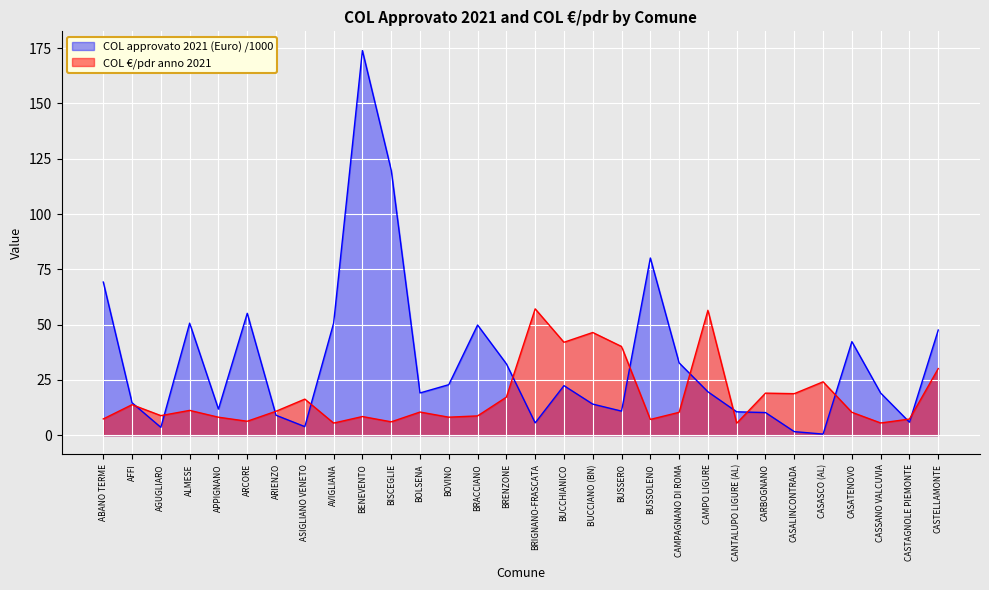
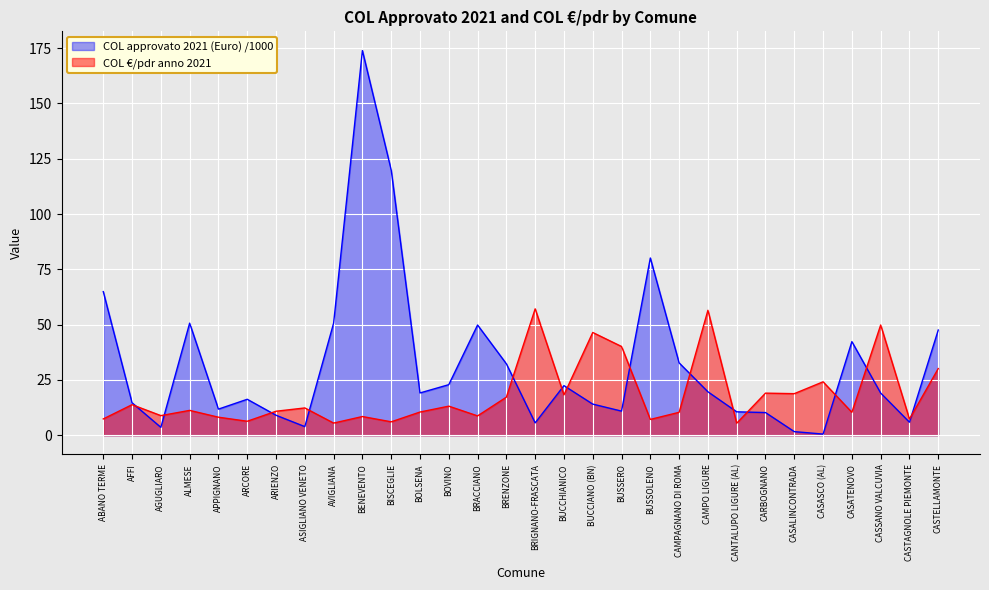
COL approvato 2021 (Euro) /1000, ABANO TERME: 69 -> 65
COL approvato 2021 (Euro) /1000, ARCORE: 55 -> 16
COL €/pdr anno 2021, ASIGLIANO VENETO: 16 -> 12
COL €/pdr anno 2021, BOVINO: 8 -> 13
COL €/pdr anno 2021, BUCCHIANICO: 42 -> 18
COL €/pdr anno 2021, CASSANO VALCUVIA: 6 -> 50
